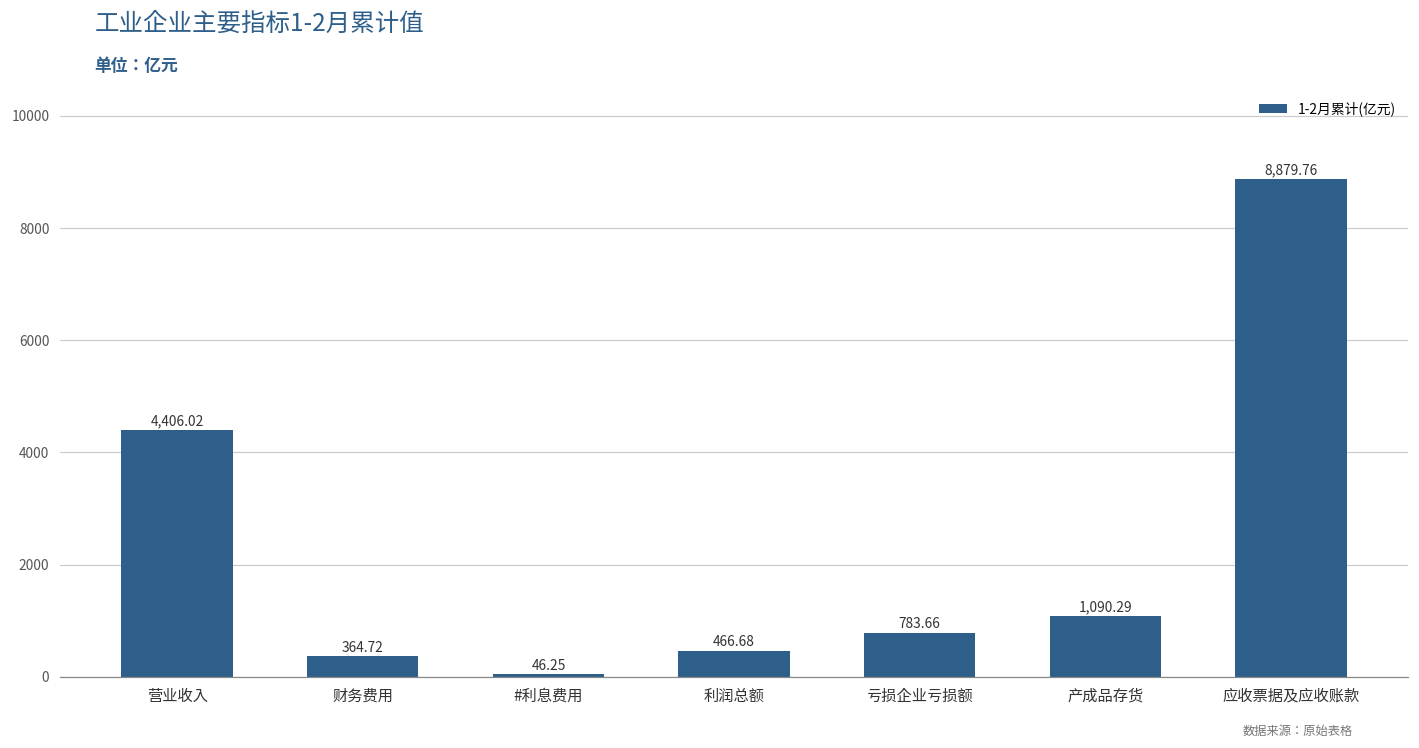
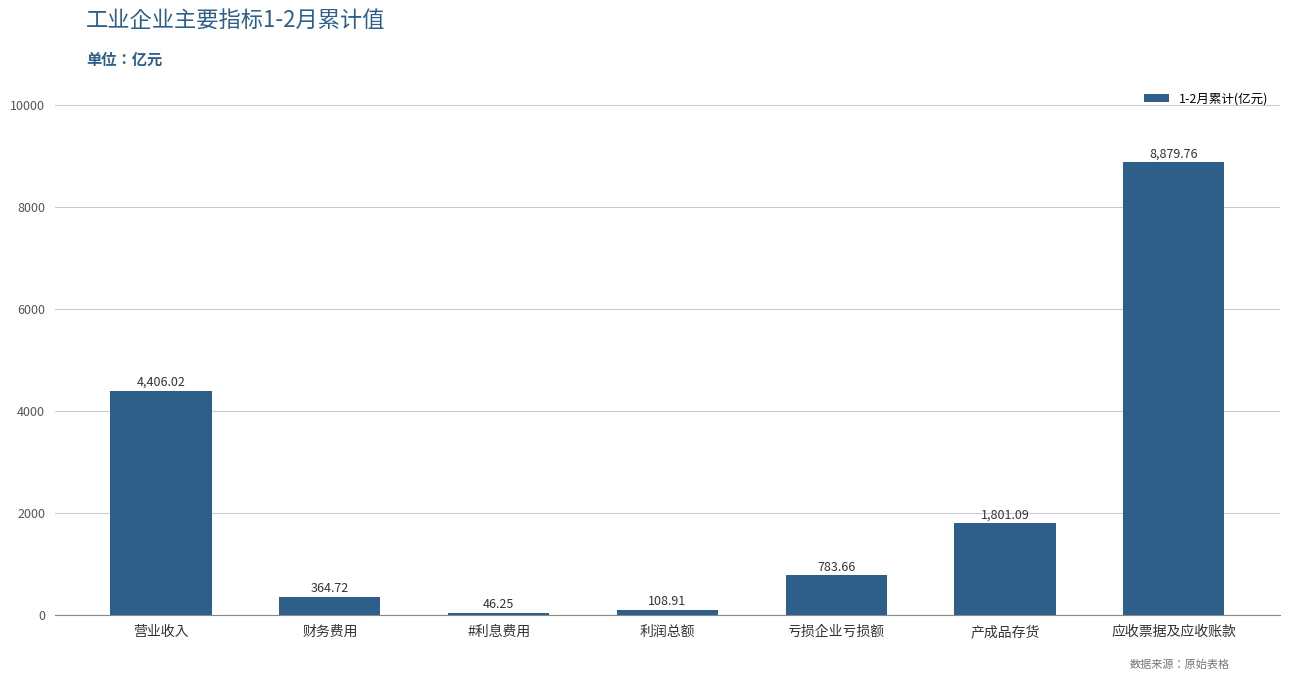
利润总额: 466.68 -> 108.91
产成品存货: 1,090.29 -> 1,801.09
